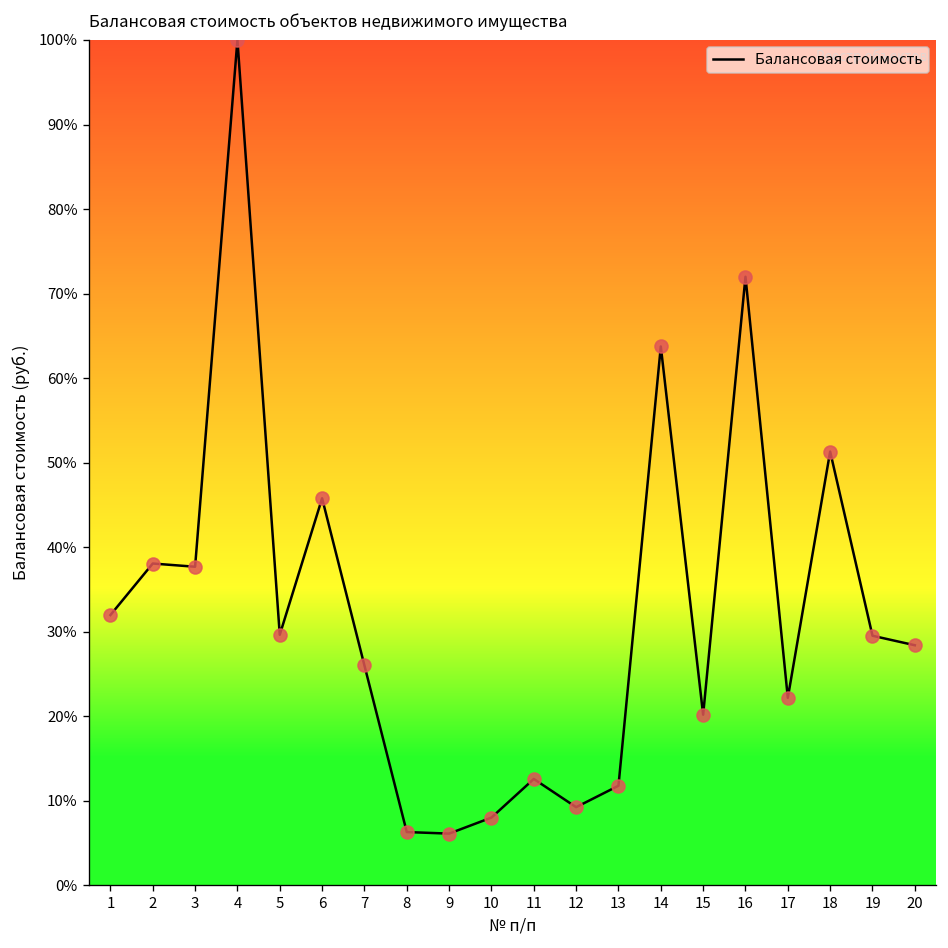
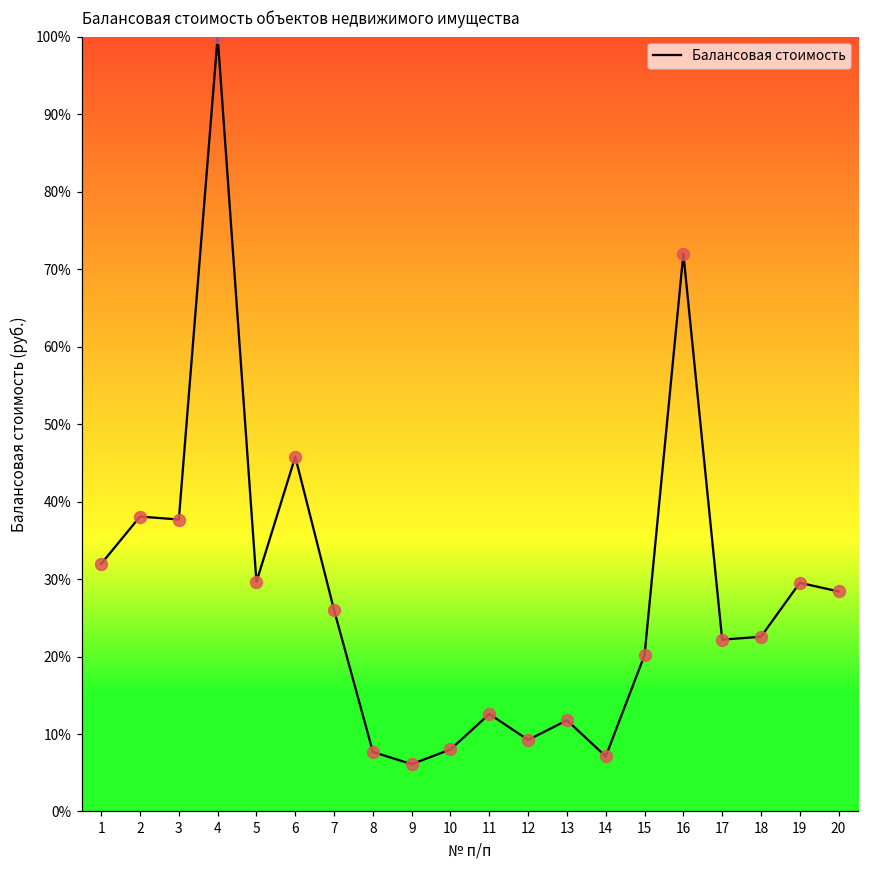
8: 6% -> 8%
14: 64% -> 7%
18: 51% -> 23%
